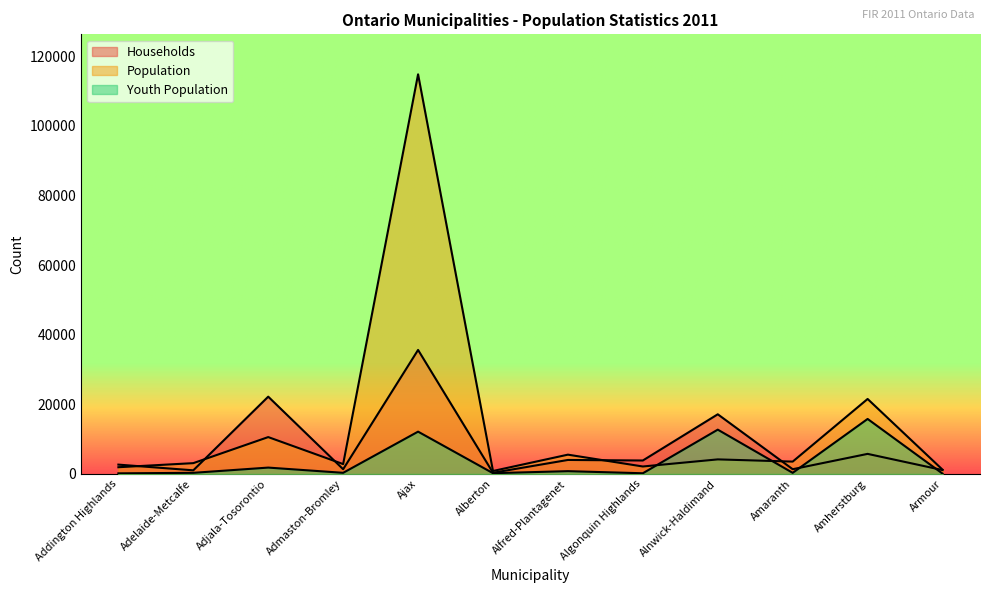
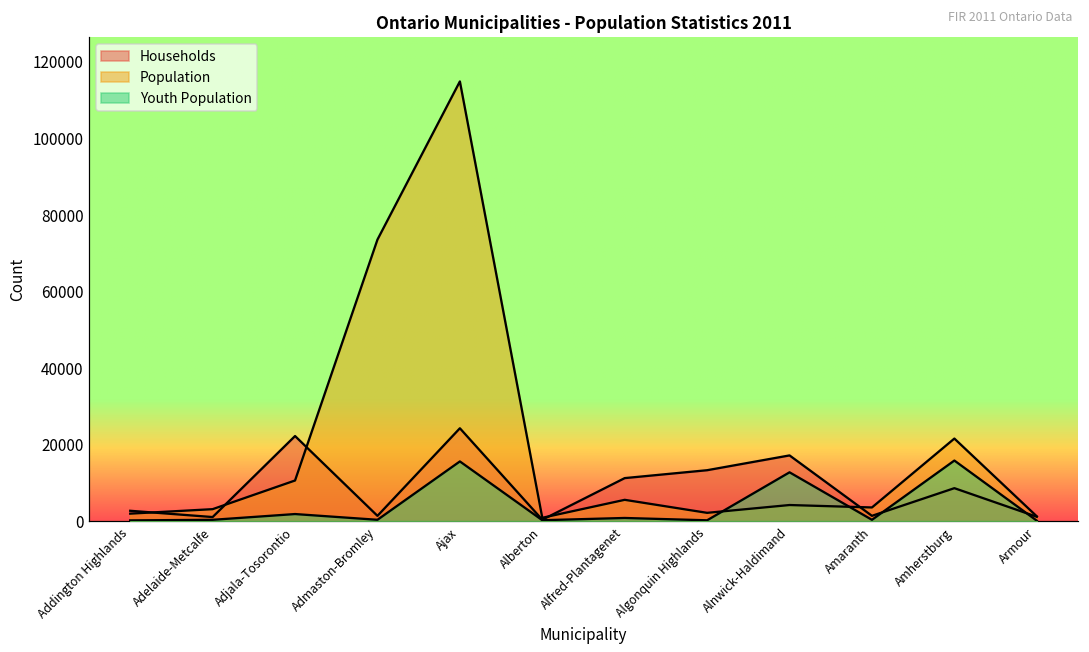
Population, Admaston-Bromley: 3000 -> 74000
Households, Ajax: 36000 -> 24000
Youth Population, Ajax: 12000 -> 16000
Households, Alfred-Plantagenet: 4000 -> 11000
Households, Algonquin Highlands: 4000 -> 13000
Households, Amherstburg: 6000 -> 9000
